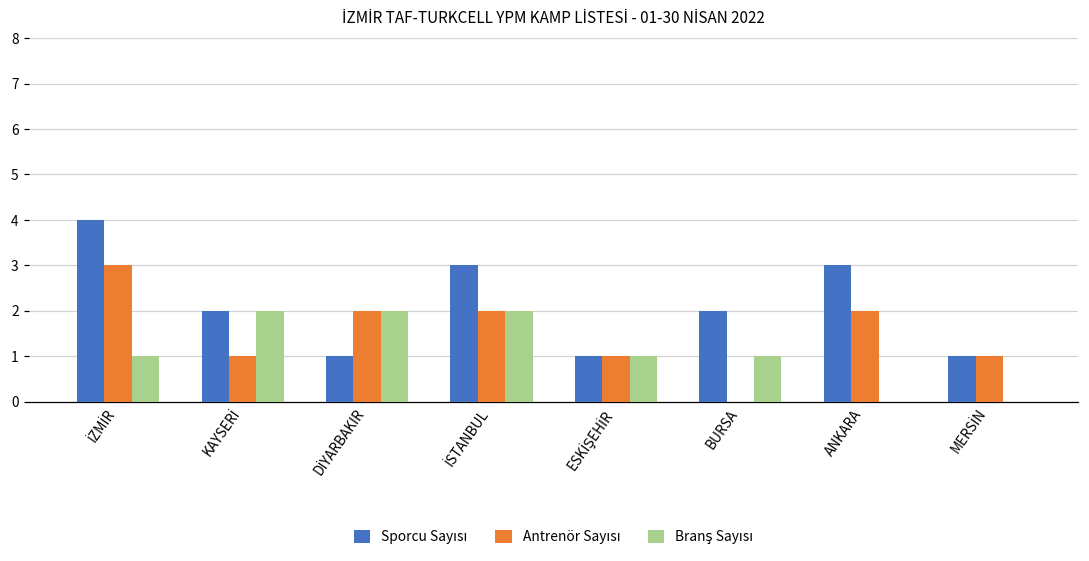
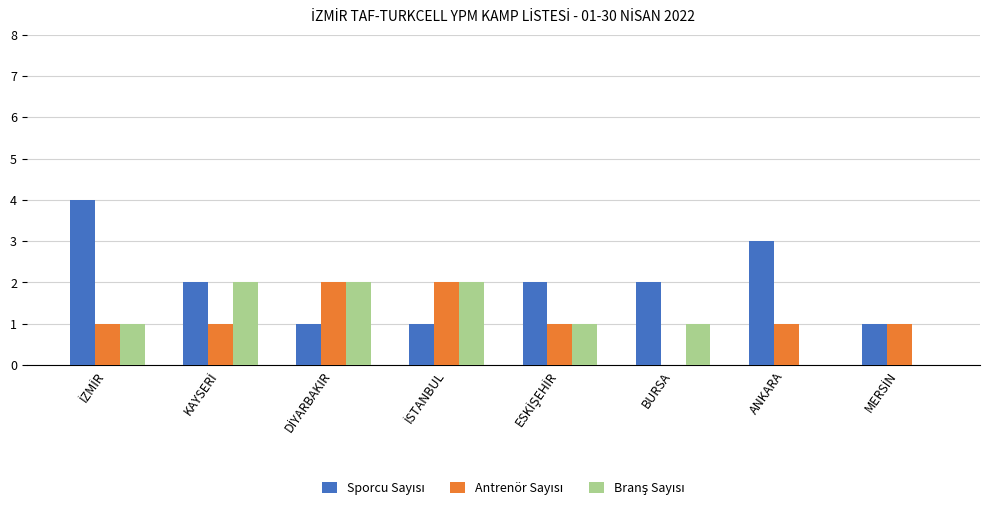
Antrenör Sayısı, İZMİR: 3 -> 1
Sporcu Sayısı, İSTANBUL: 3 -> 1
Sporcu Sayısı, ESKİŞEHİR: 1 -> 2
Antrenör Sayısı, ANKARA: 2 -> 1
